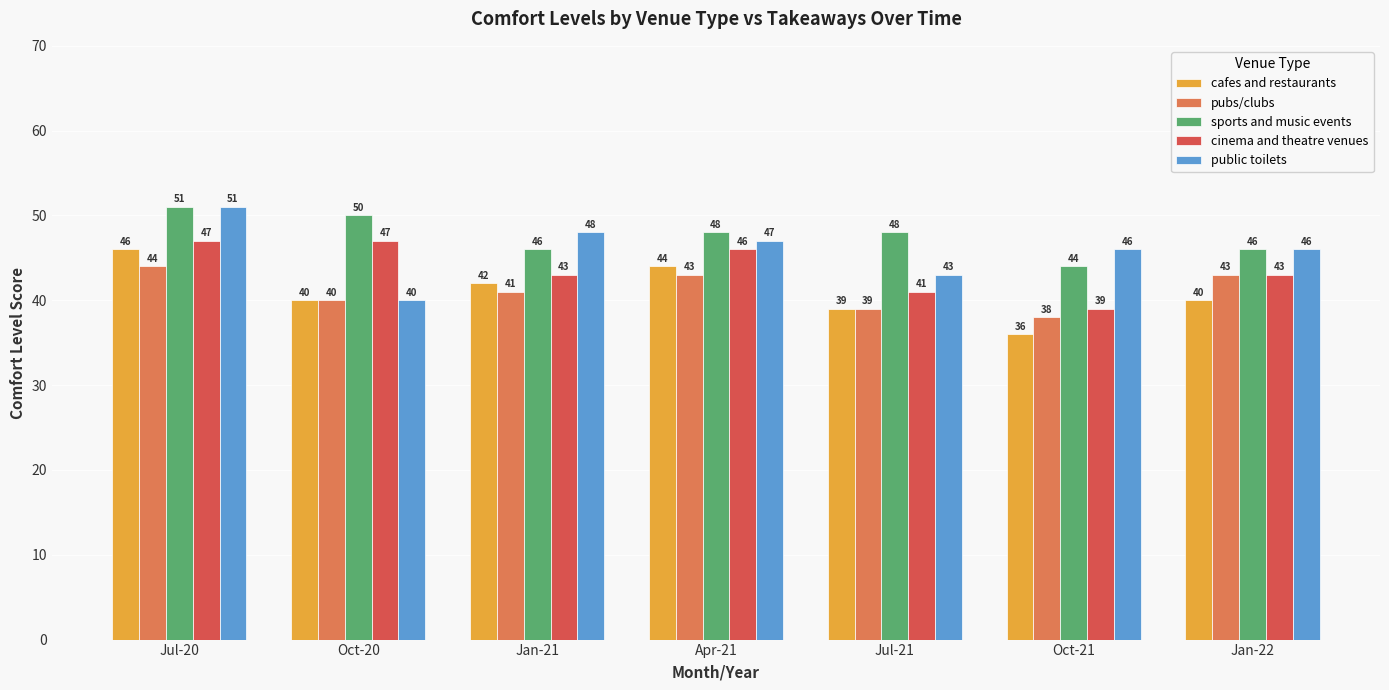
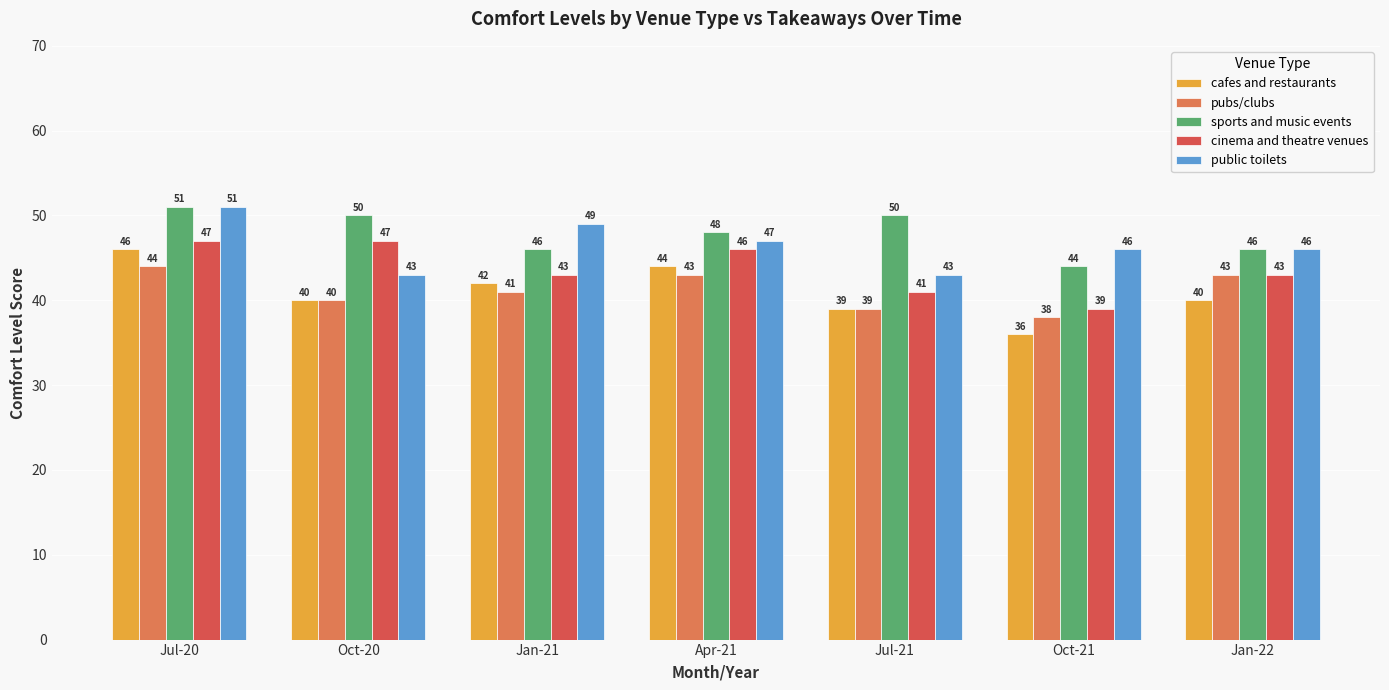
public toilets, Oct-20: 40 -> 43
public toilets, Jan-21: 48 -> 49
sports and music events, Jul-21: 48 -> 50
